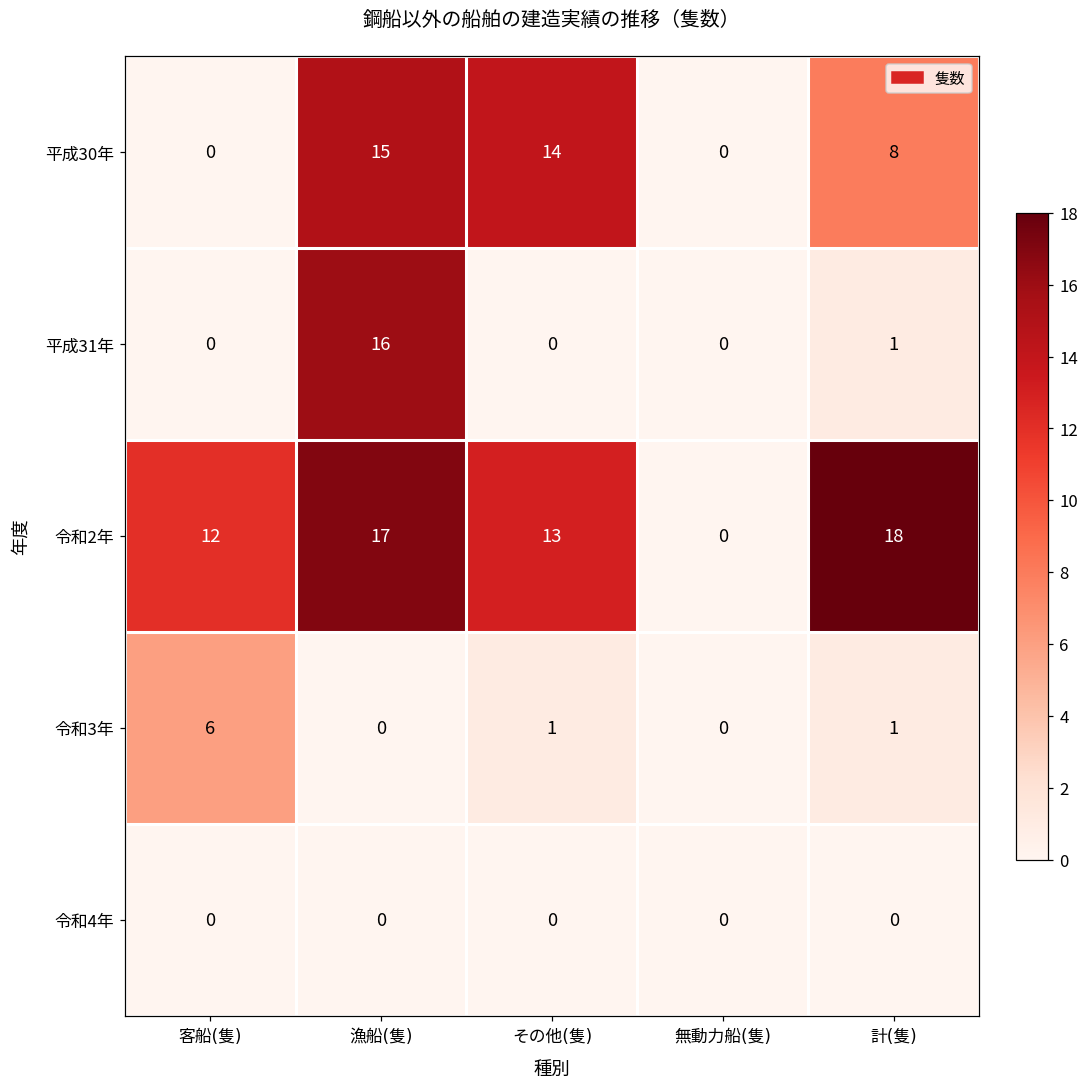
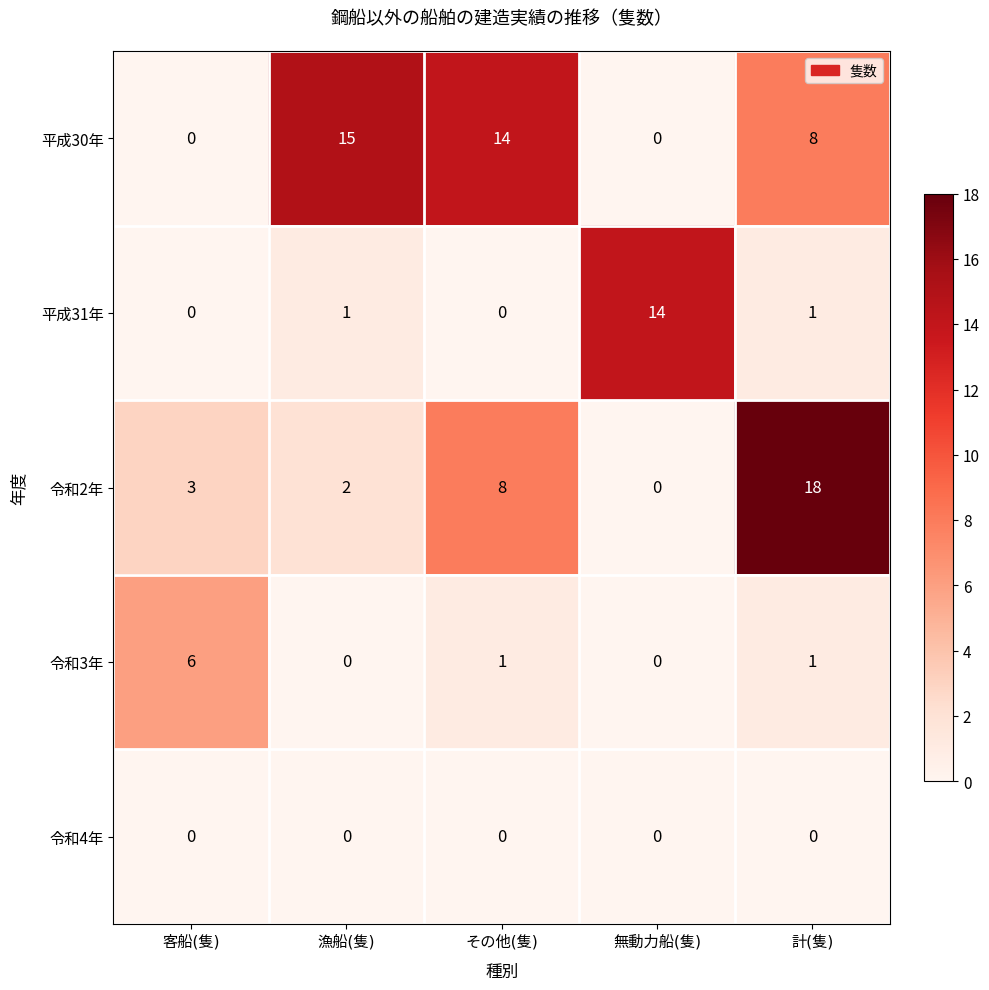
平成31年, 漁船(隻): 16 -> 1
平成31年, 無動力船(隻): 0 -> 14
令和2年, 客船(隻): 12 -> 3
令和2年, 漁船(隻): 17 -> 2
令和2年, その他(隻): 13 -> 8
